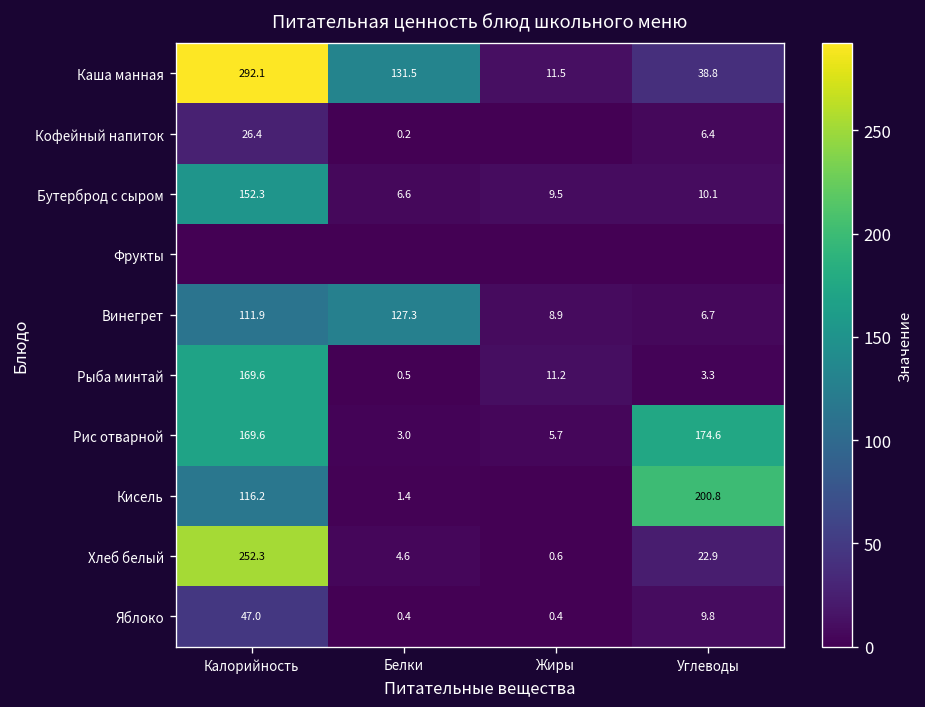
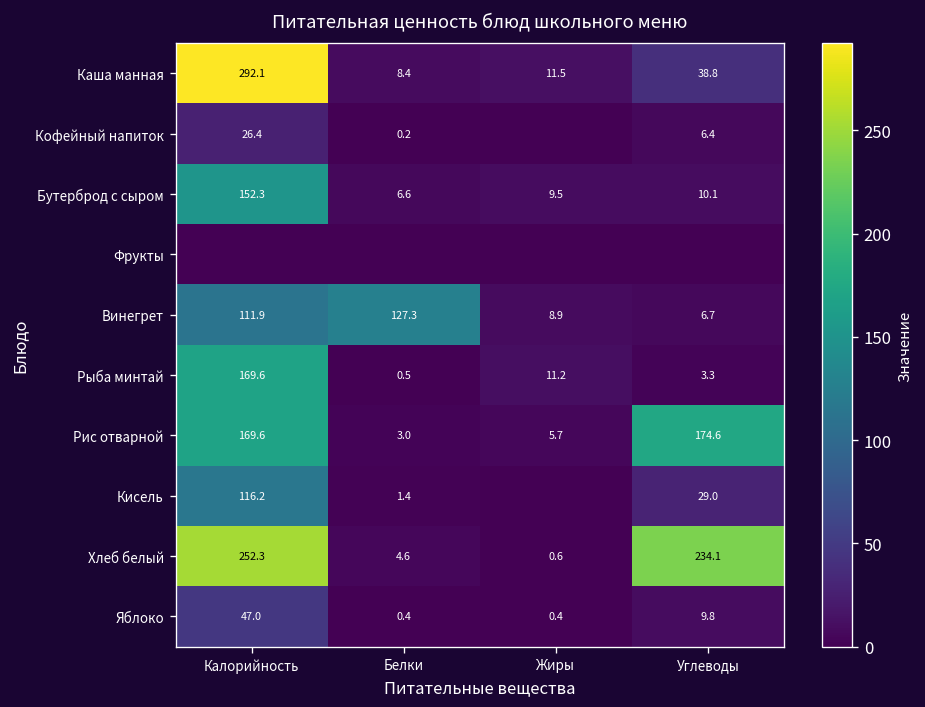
Каша манная, Белки: 131.5 -> 8.4
Кисель, Углеводы: 200.8 -> 29.0
Хлеб белый, Углеводы: 22.9 -> 234.1
